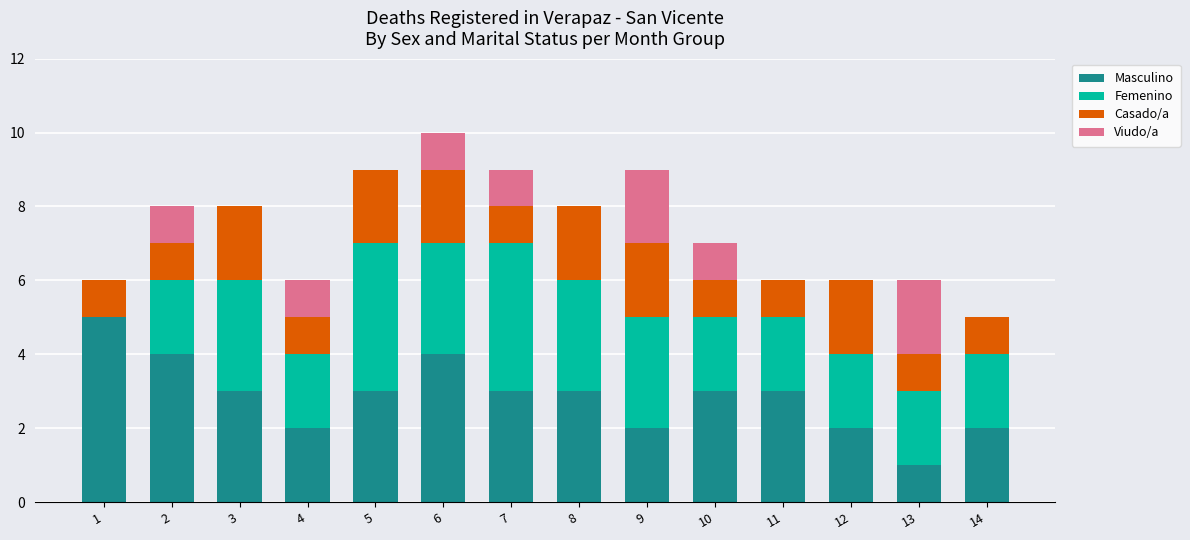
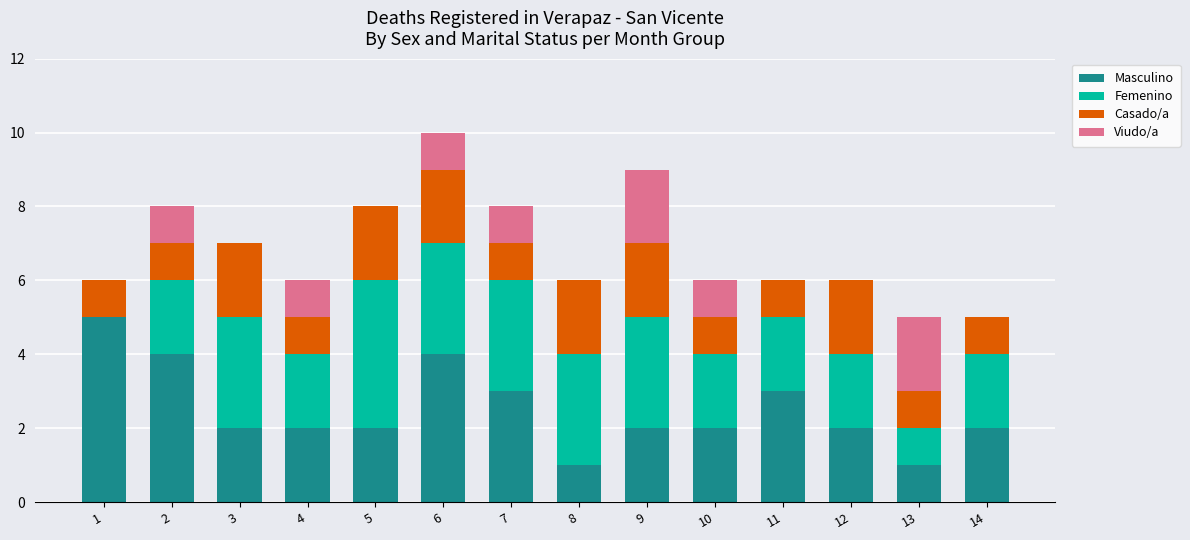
Masculino, 3: 3 -> 2
Masculino, 5: 3 -> 2
Femenino, 7: 4 -> 3
Masculino, 8: 3 -> 1
Masculino, 10: 3 -> 2
Femenino, 13: 2 -> 1
